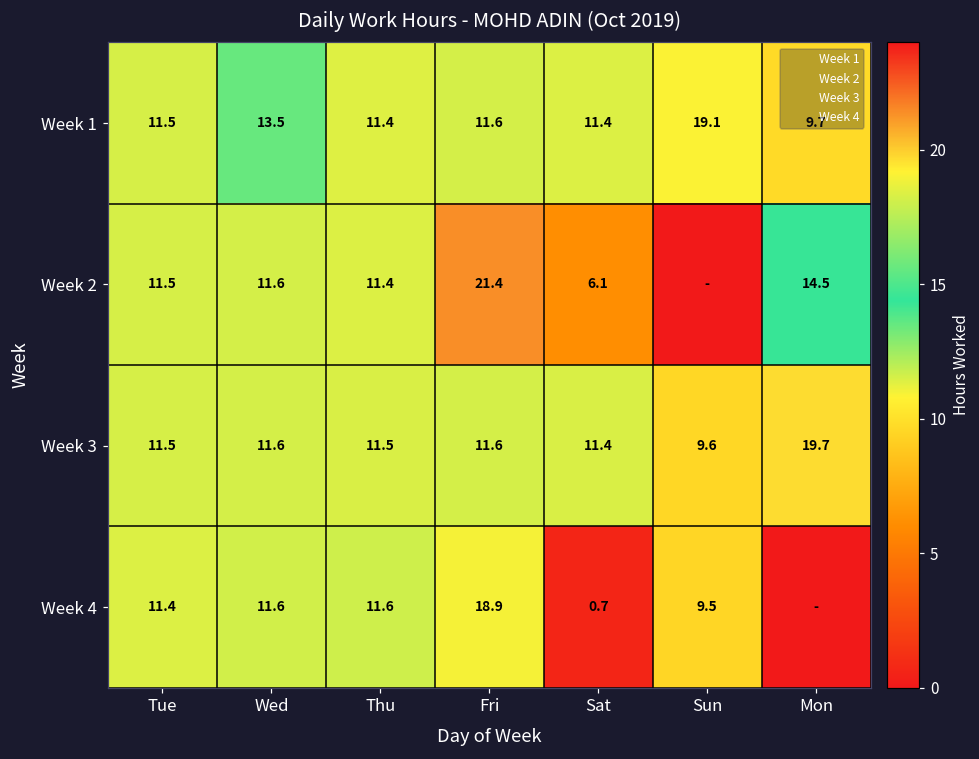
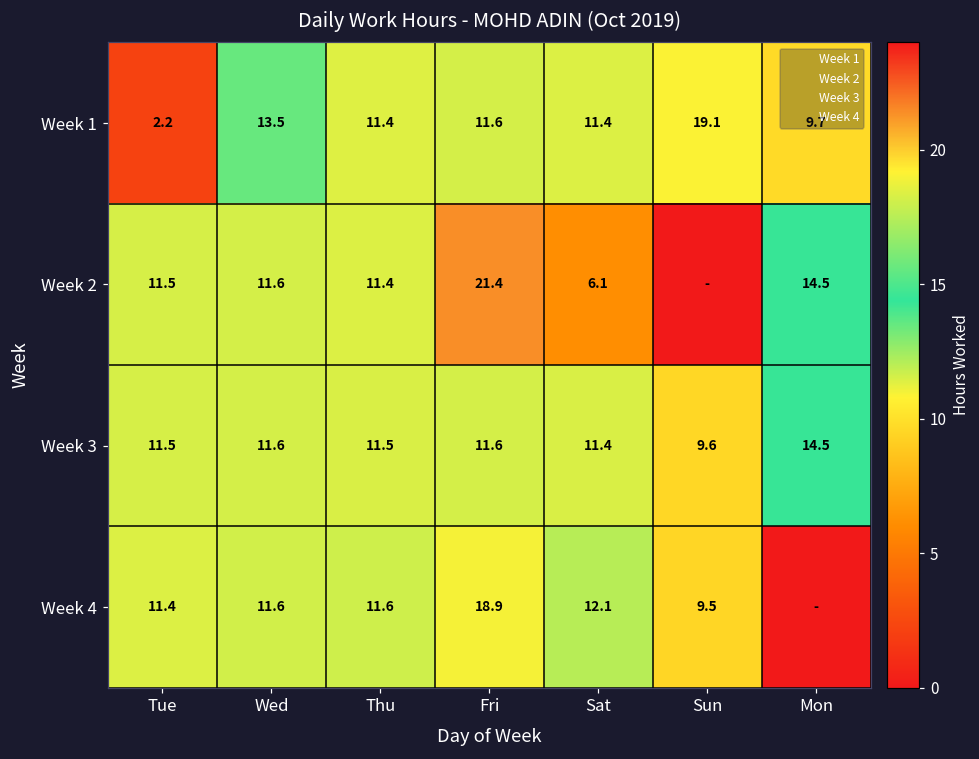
Week 1, Tue: 11.5 -> 2.2
Week 3, Mon: 19.7 -> 14.5
Week 4, Sat: 0.7 -> 12.1
